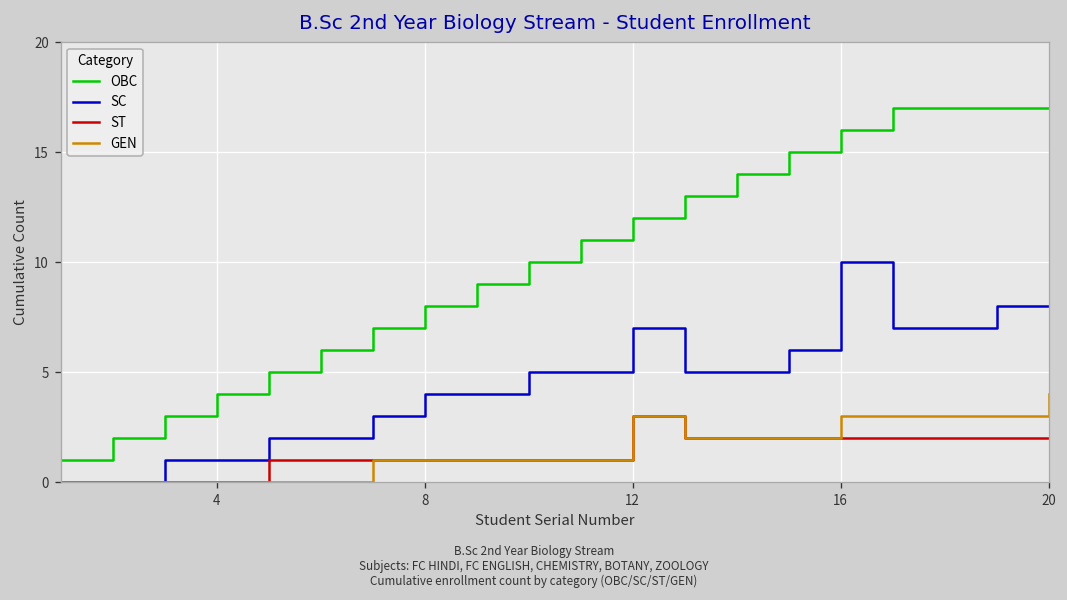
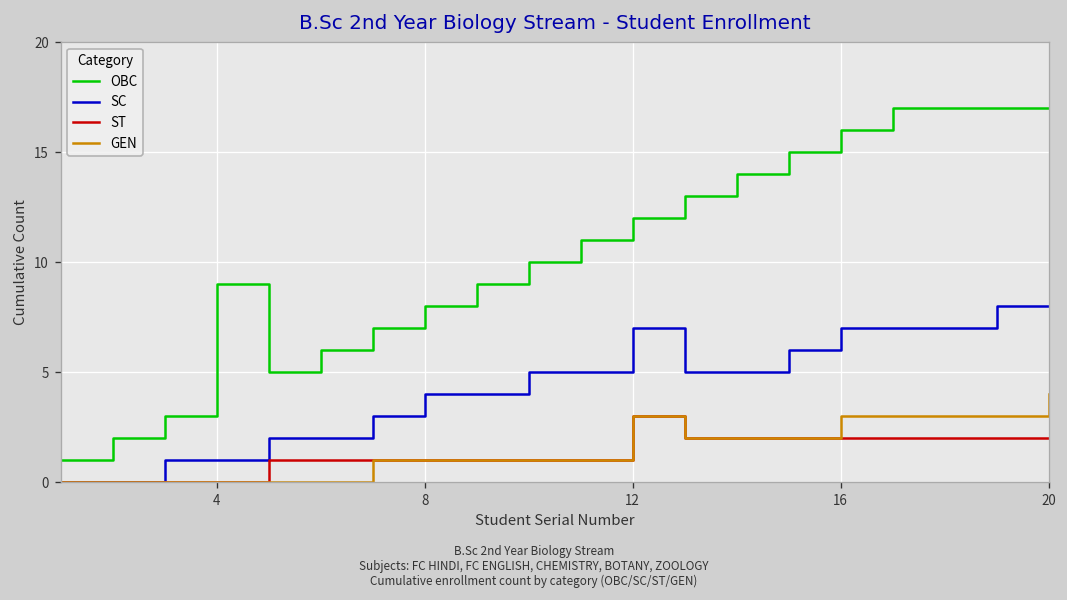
OBC, 4: 4 -> 9
SC, 16: 10 -> 7
